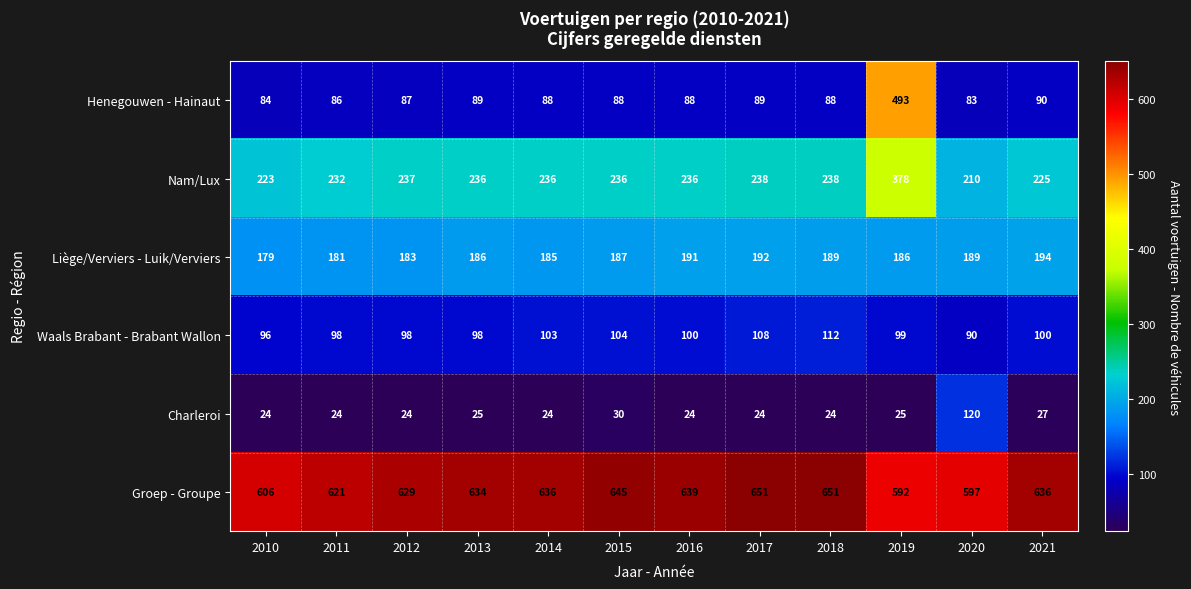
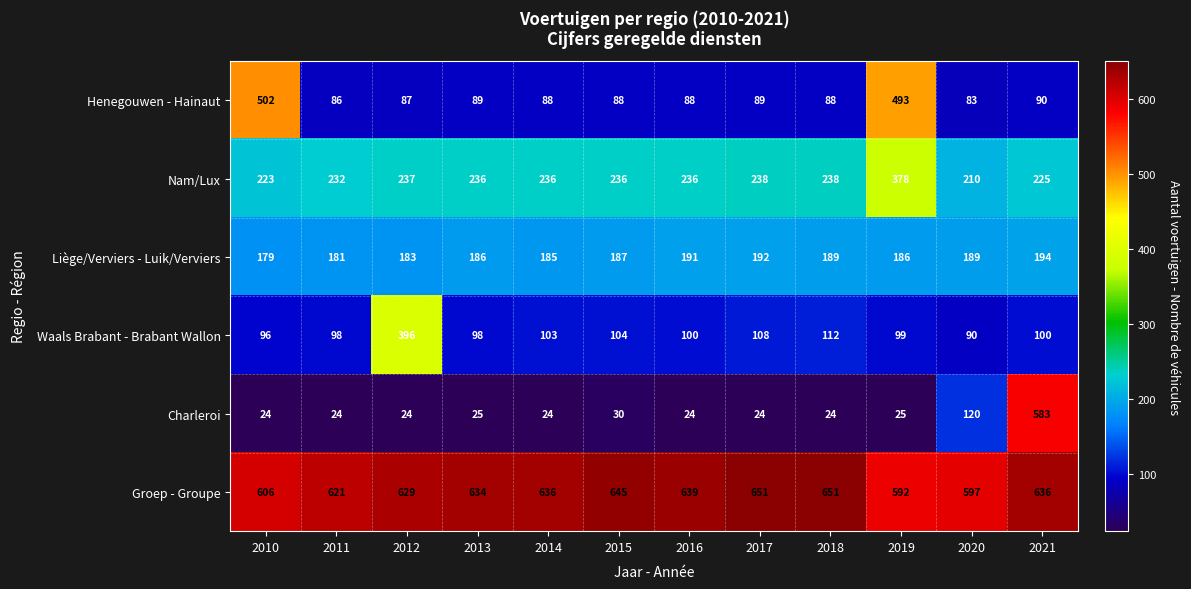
Henegouwen - Hainaut, 2010: 84 -> 502
Waals Brabant - Brabant Wallon, 2012: 98 -> 396
Charleroi, 2021: 27 -> 583
